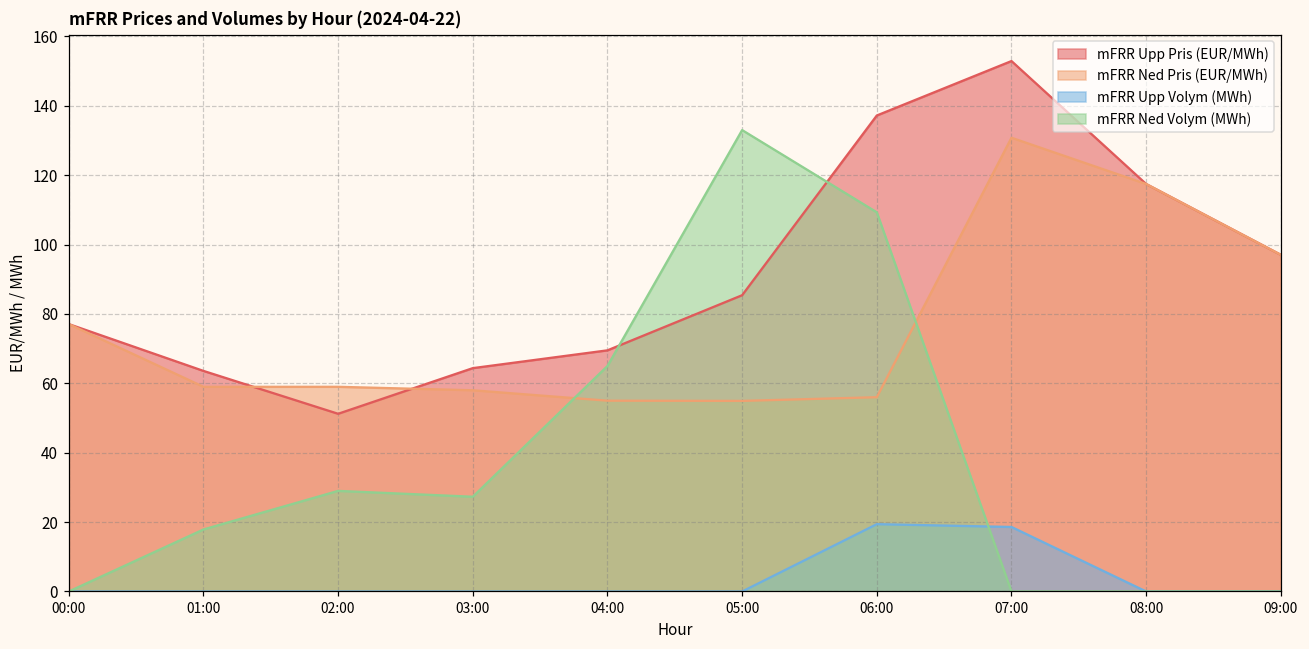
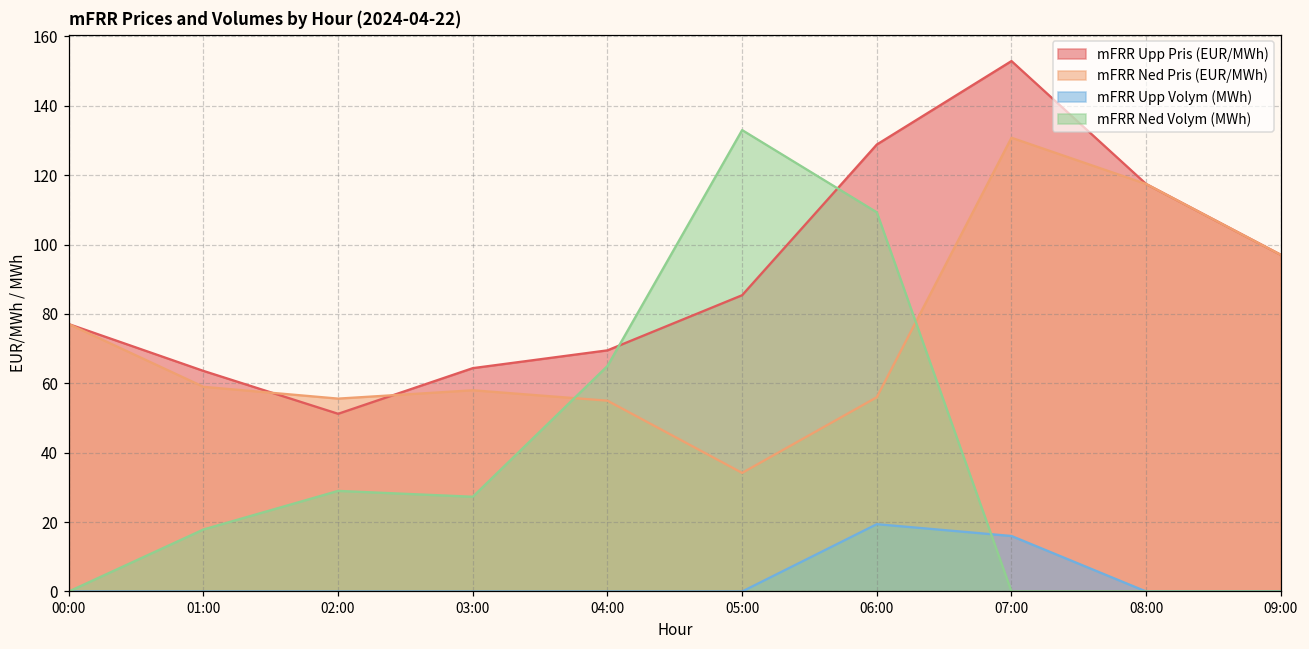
mFRR Ned Pris (EUR/MWh), 02:00: 59 -> 56
mFRR Ned Pris (EUR/MWh), 05:00: 55 -> 34
mFRR Upp Pris (EUR/MWh), 06:00: 137 -> 129
mFRR Upp Volym (MWh), 07:00: 19 -> 16
